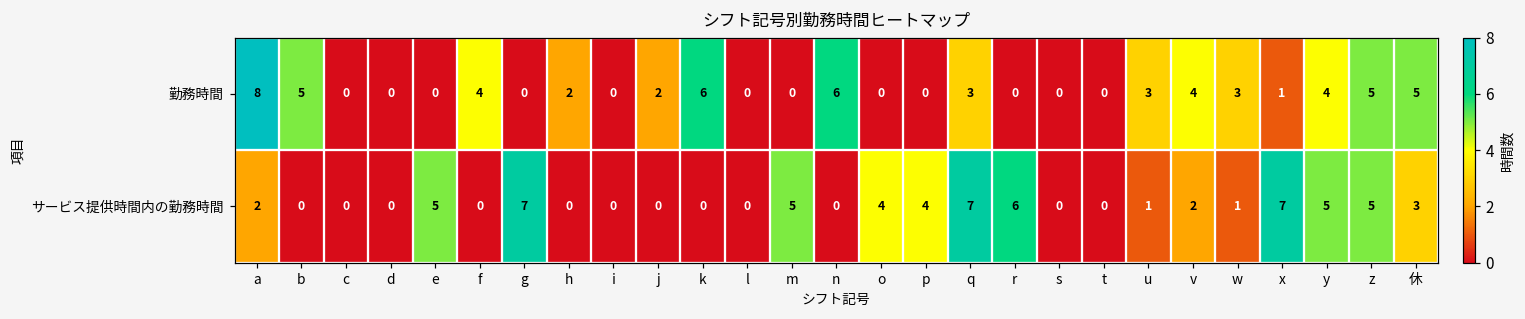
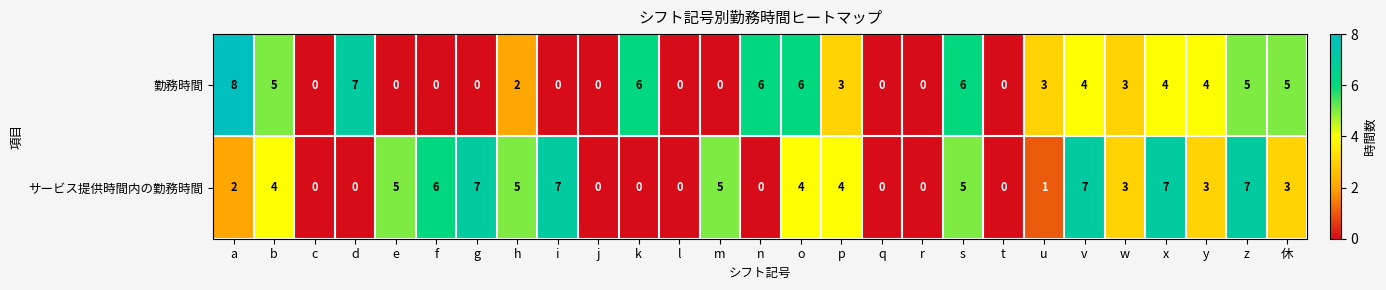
勤務時間, d: 0 -> 7
勤務時間, f: 4 -> 0
勤務時間, j: 2 -> 0
勤務時間, o: 0 -> 6
勤務時間, p: 0 -> 3
勤務時間, q: 3 -> 0
勤務時間, s: 0 -> 6
勤務時間, x: 1 -> 4
サービス提供時間内の勤務時間, b: 0 -> 4
サービス提供時間内の勤務時間, f: 0 -> 6
サービス提供時間内の勤務時間, h: 0 -> 5
サービス提供時間内の勤務時間, i: 0 -> 7
サービス提供時間内の勤務時間, q: 7 -> 0
サービス提供時間内の勤務時間, r: 6 -> 0
サービス提供時間内の勤務時間, s: 0 -> 5
サービス提供時間内の勤務時間, v: 2 -> 7
サービス提供時間内の勤務時間, w: 1 -> 3
サービス提供時間内の勤務時間, y: 5 -> 3
サービス提供時間内の勤務時間, z: 5 -> 7
